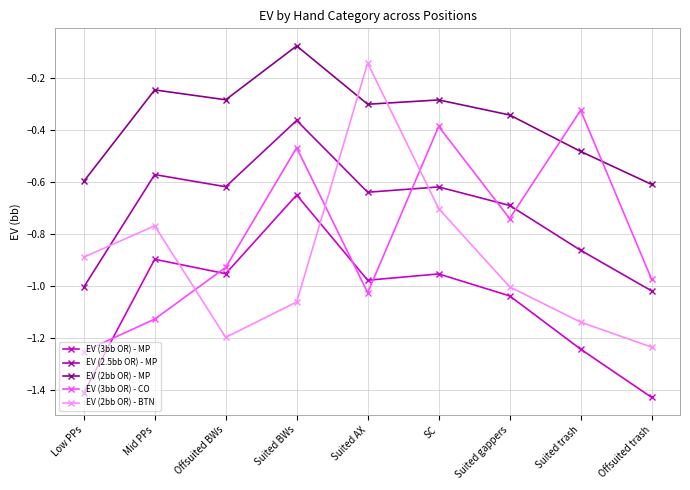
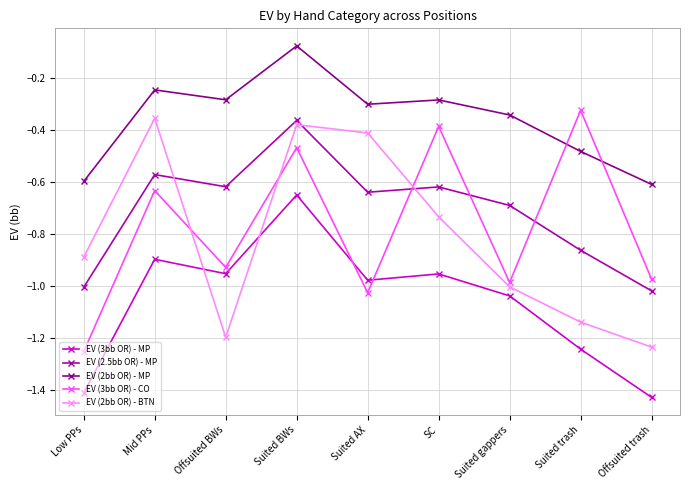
EV (3bb OR) - CO, Mid PPs: -1.13 -> -0.63
EV (2bb OR) - BTN, Mid PPs: -0.77 -> -0.35
EV (2bb OR) - BTN, Suited BWs: -1.06 -> -0.38
EV (2bb OR) - BTN, Suited AX: -0.14 -> -0.41
EV (2bb OR) - BTN, SC: -0.70 -> -0.73
EV (3bb OR) - CO, Suited gappers: -0.74 -> -0.99
